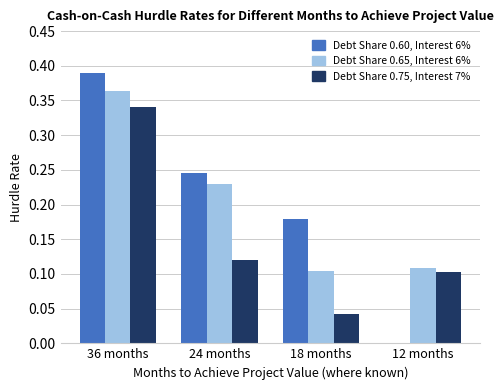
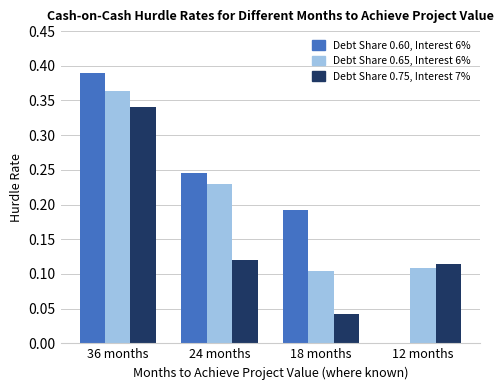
Debt Share 0.60, Interest 6%, 18 months: 0.18 -> 0.19
Debt Share 0.75, Interest 7%, 12 months: 0.10 -> 0.11
